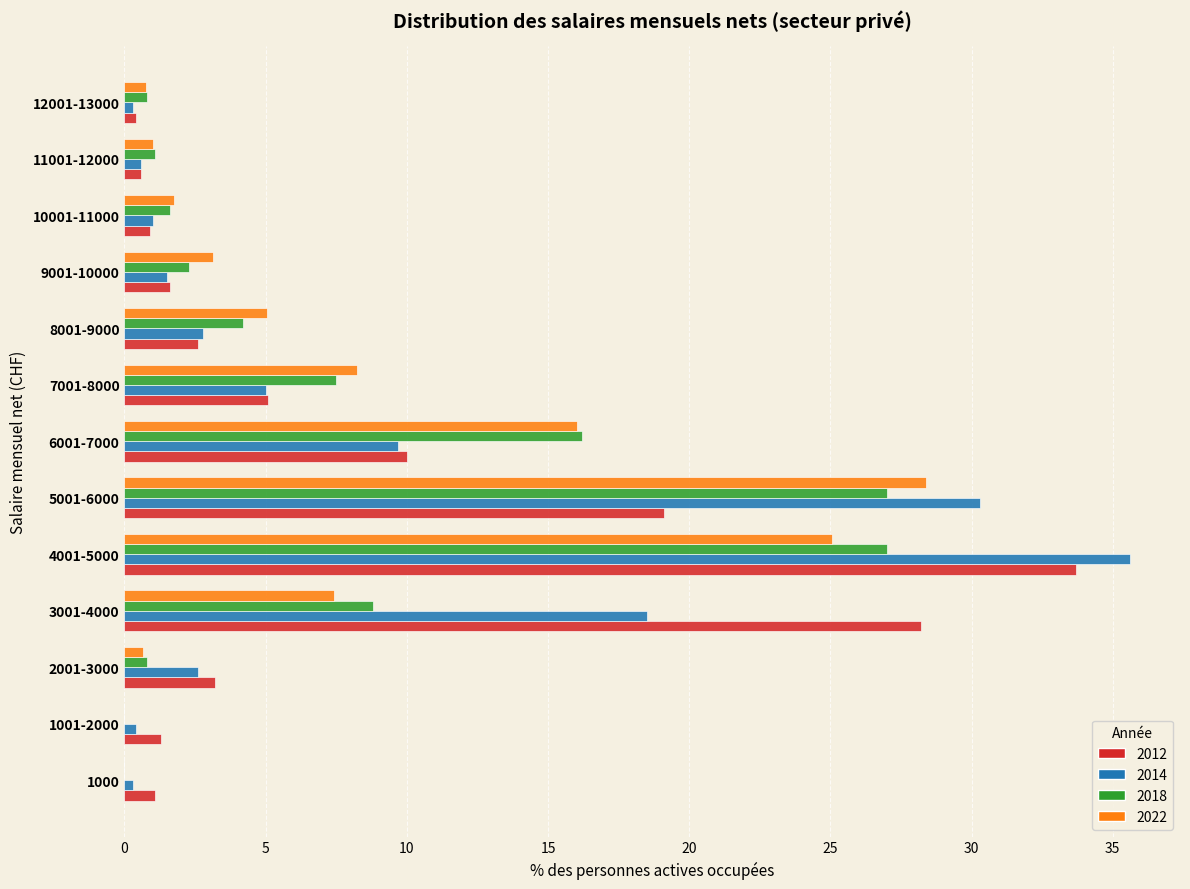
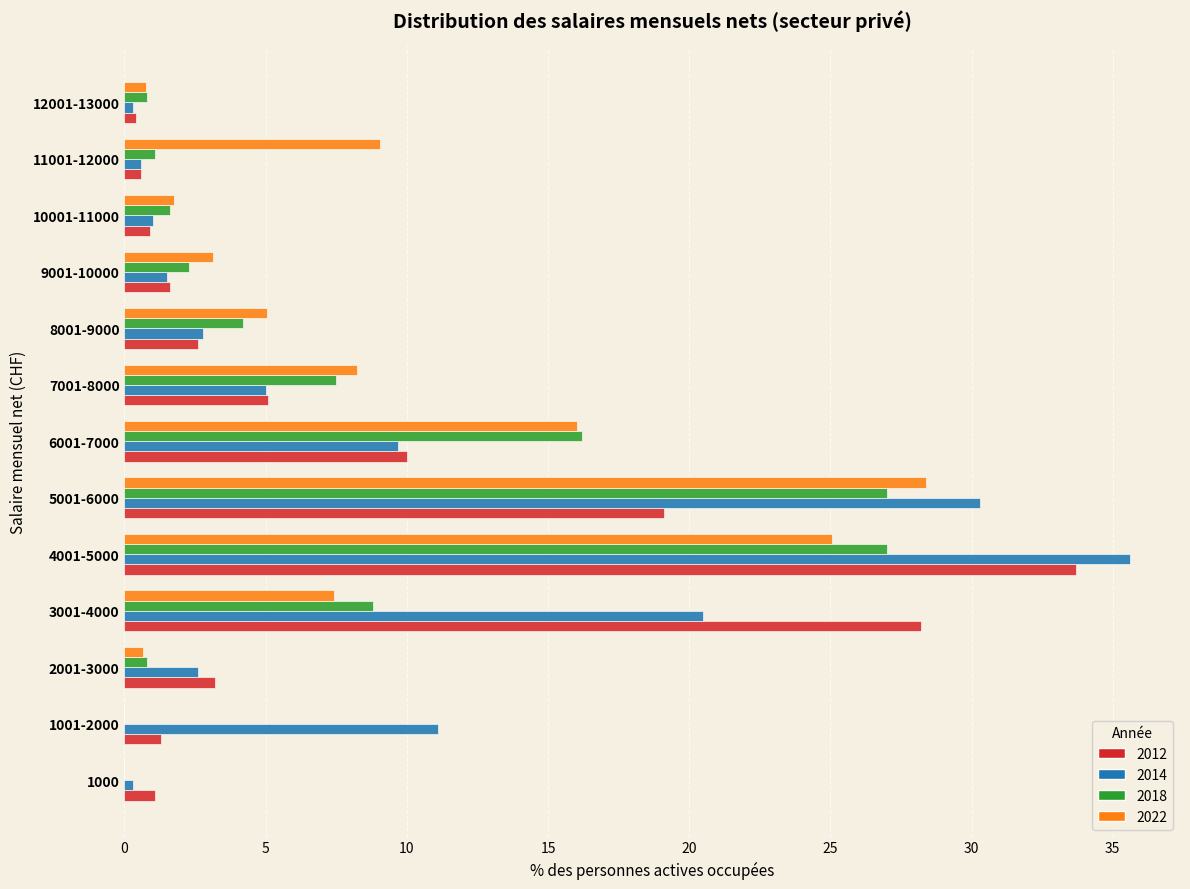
2022, 11001-12000: 1.0 -> 9.1
2014, 3001-4000: 18.5 -> 20.5
2014, 1001-2000: 0.4 -> 11.1
